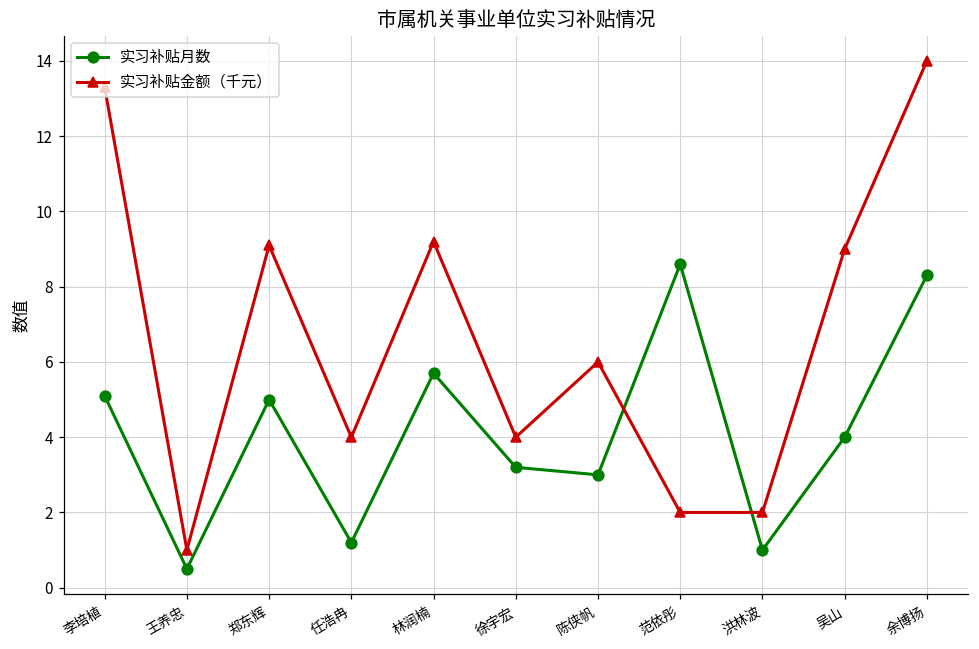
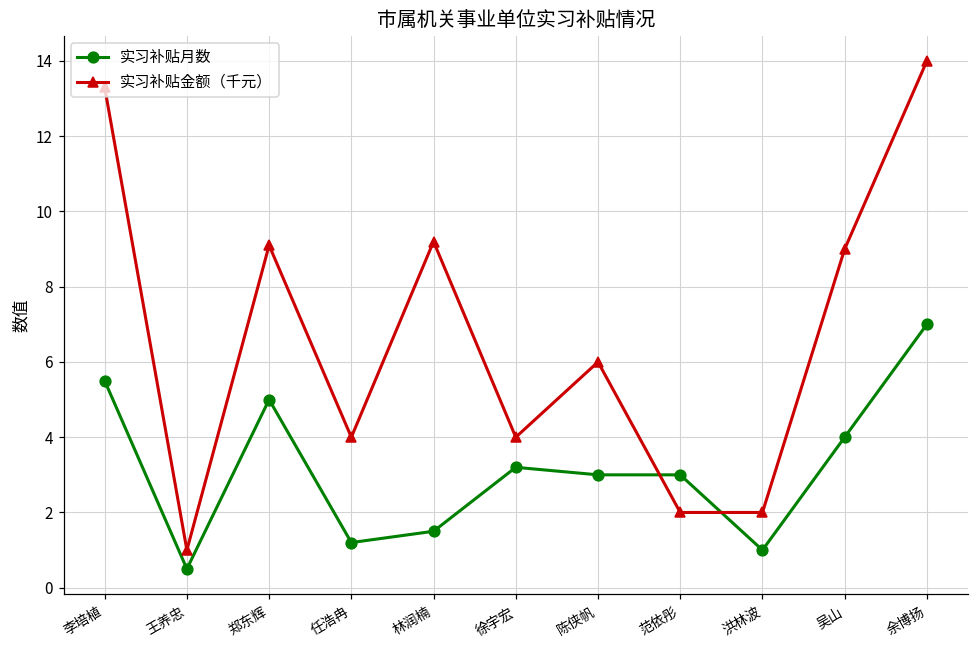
实习补贴月数, 李培植: 5.1 -> 5.5
实习补贴月数, 林润楠: 5.7 -> 1.5
实习补贴月数, 范依彤: 8.6 -> 3.0
实习补贴月数, 余博扬: 8.3 -> 7.0
